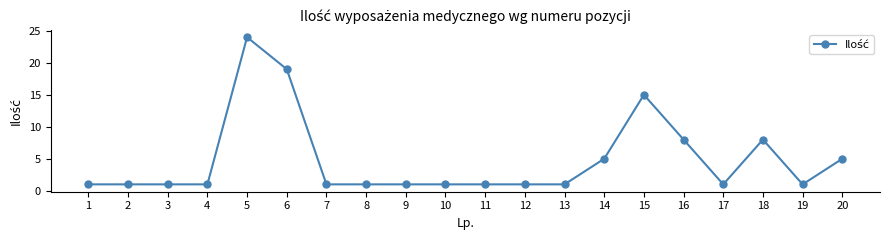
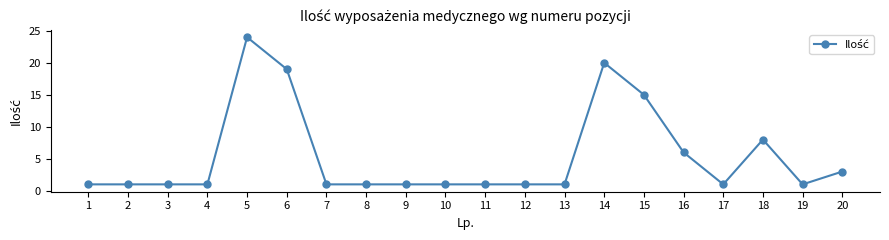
14: 5 -> 20
16: 8 -> 6
20: 5 -> 3
